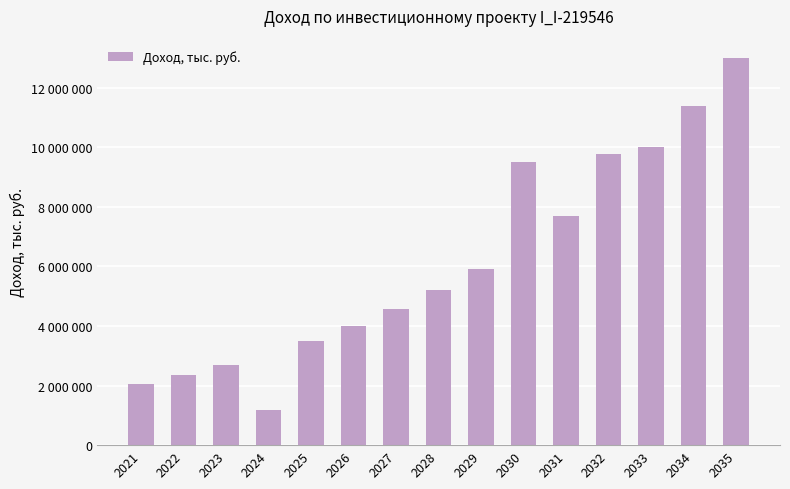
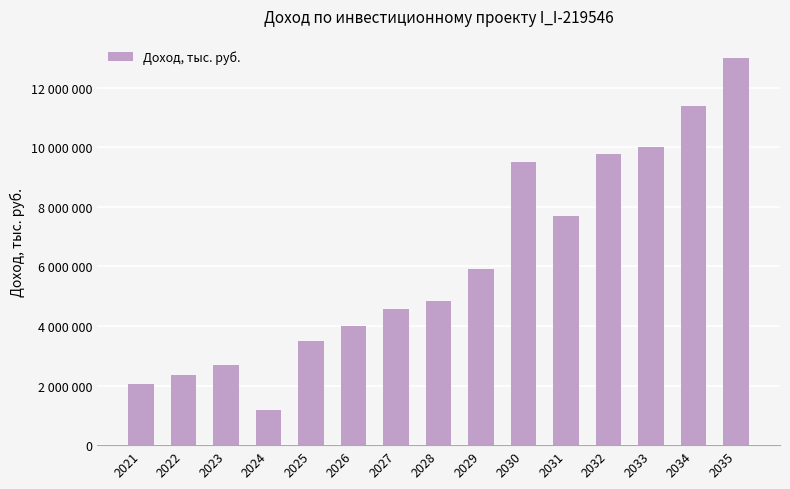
2028: 5200000 -> 4800000
